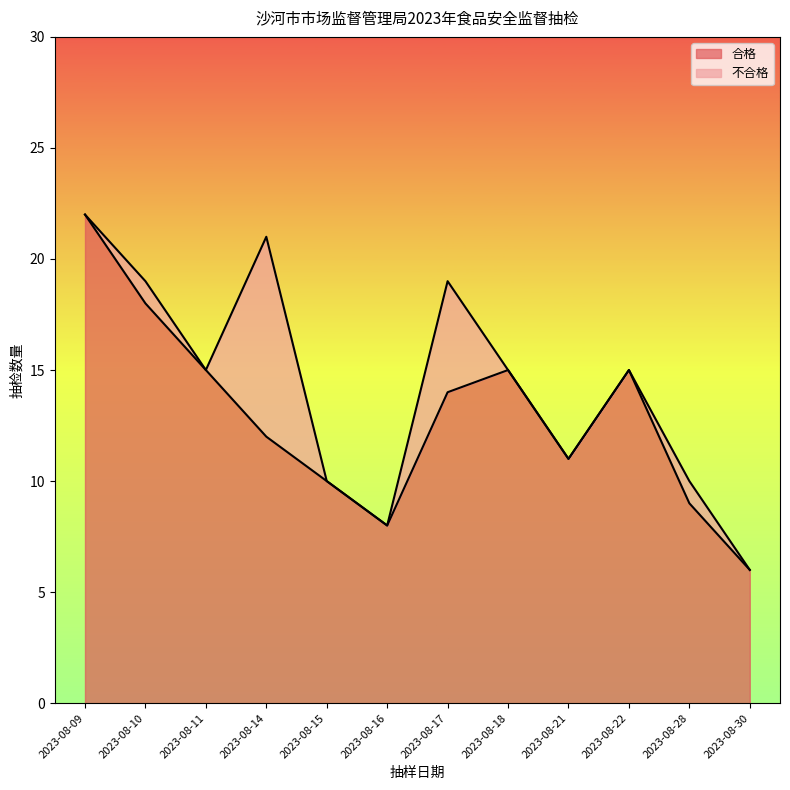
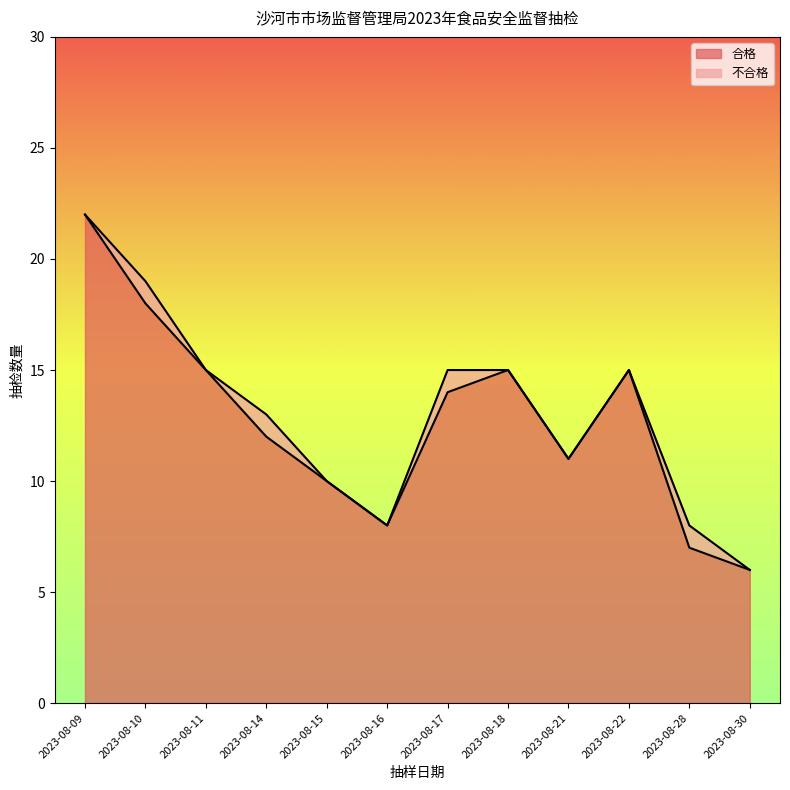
不合格, 2023-08-14: 9 -> 1
不合格, 2023-08-17: 5 -> 1
合格, 2023-08-28: 9 -> 7
